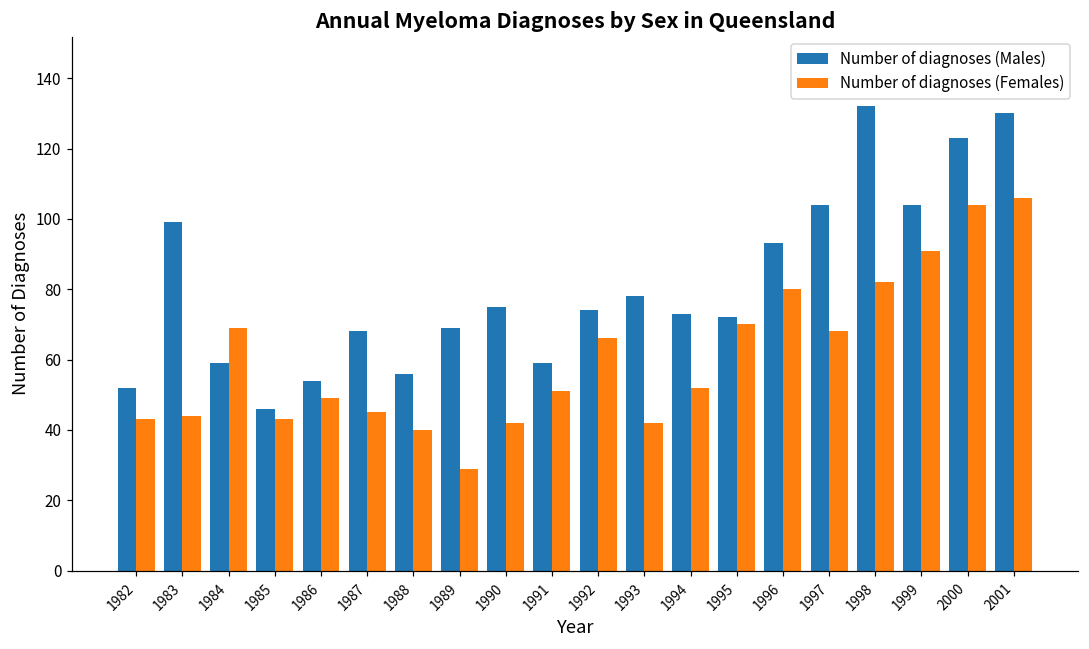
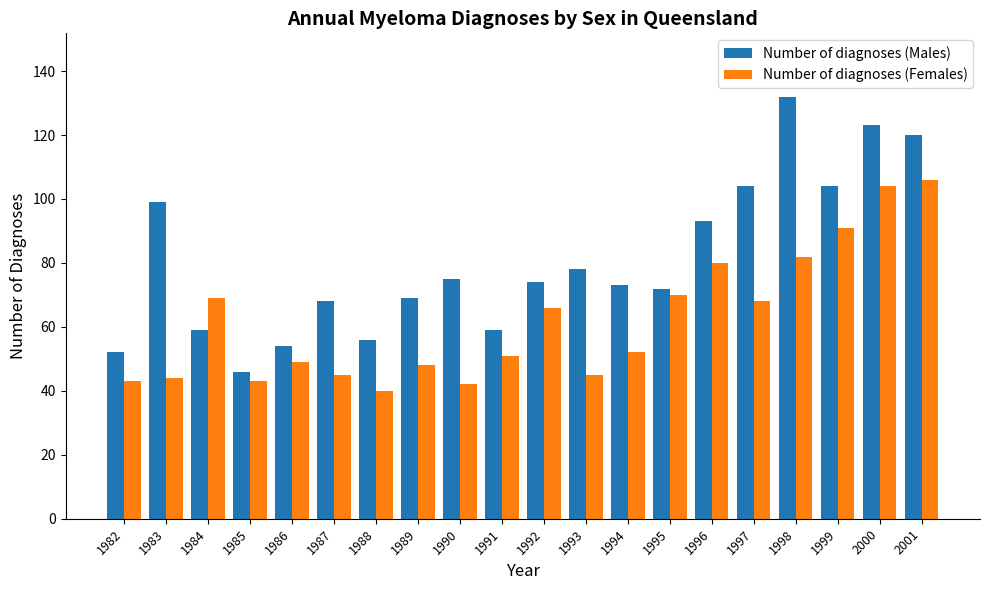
Number of diagnoses (Females), 1989: 29 -> 48
Number of diagnoses (Females), 1993: 42 -> 45
Number of diagnoses (Males), 2001: 130 -> 120
